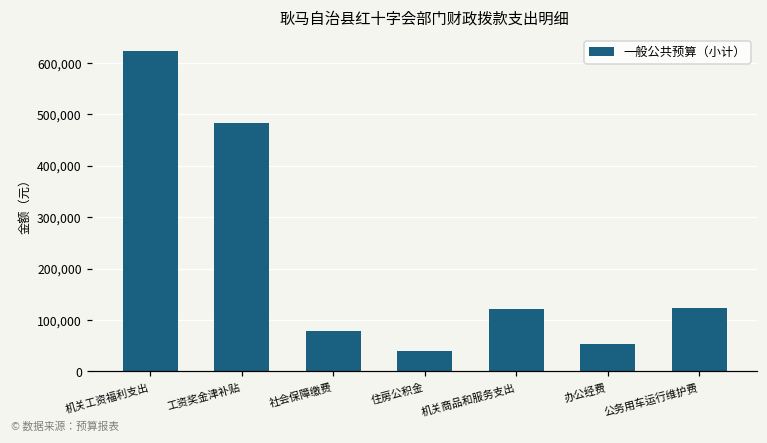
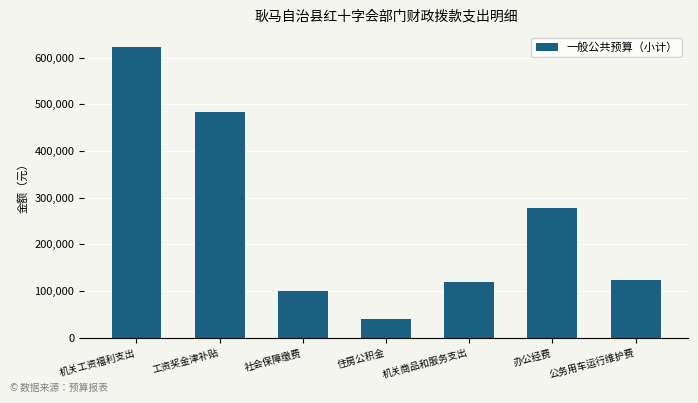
社会保障缴费: 80,000 -> 100,000
办公经费: 50,000 -> 280,000
